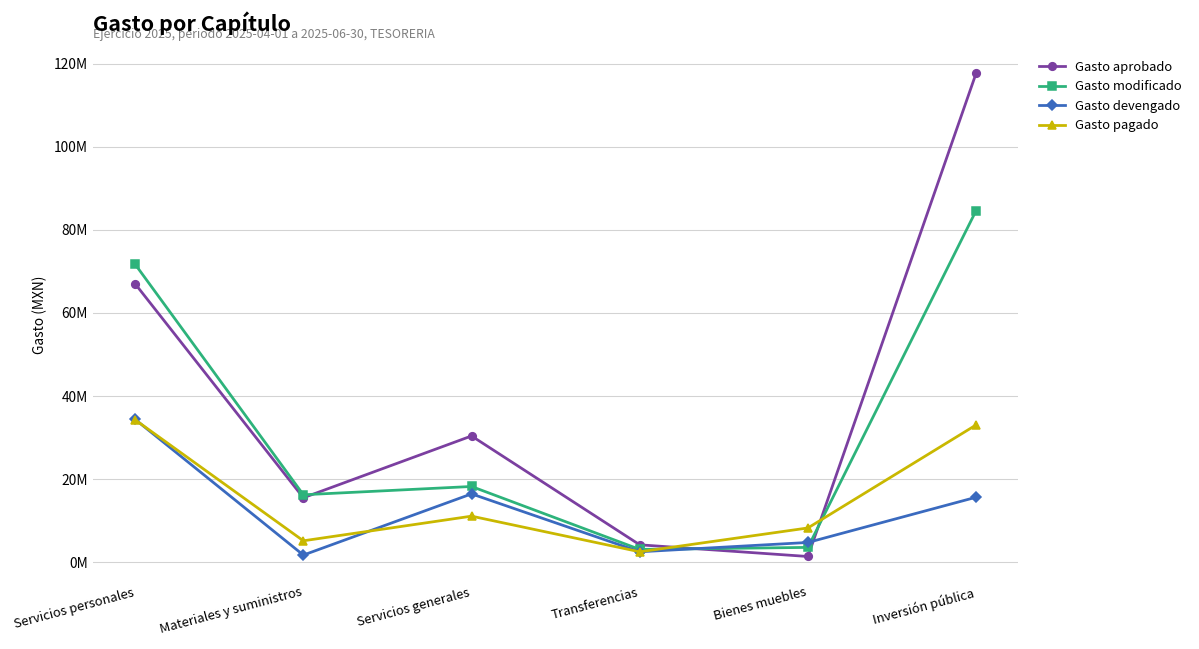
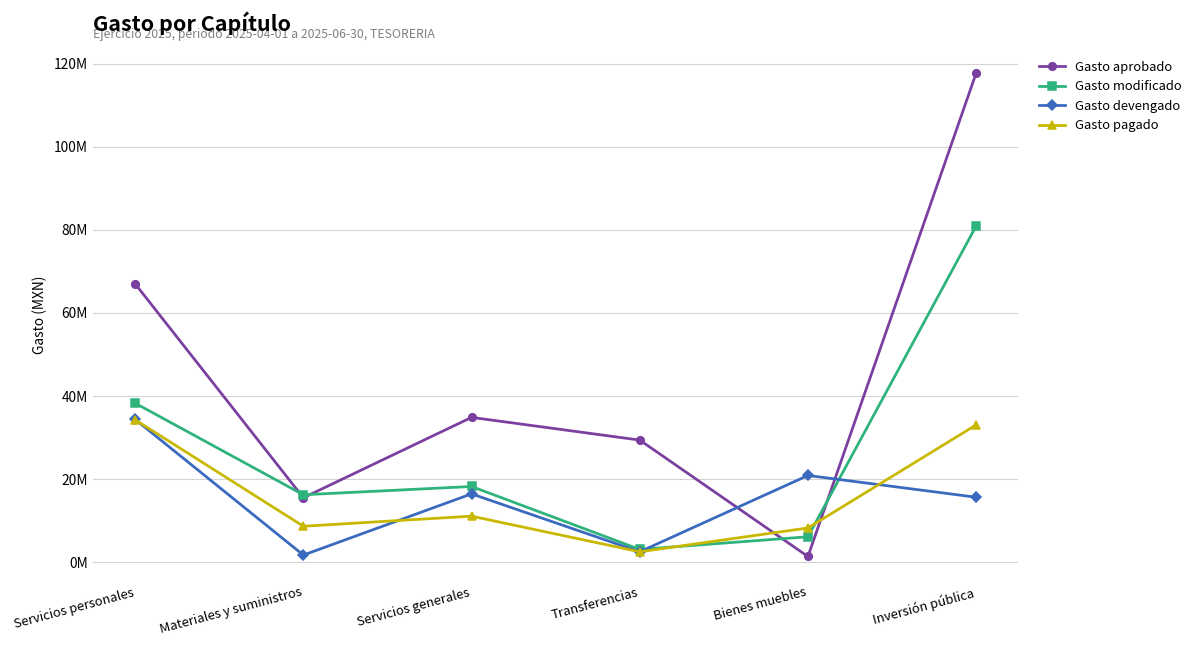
Gasto modificado, Servicios personales: 72000000 -> 38000000
Gasto pagado, Materiales y suministros: 5000000 -> 9000000
Gasto aprobado, Servicios generales: 30000000 -> 35000000
Gasto aprobado, Transferencias: 4000000 -> 29000000
Gasto modificado, Bienes muebles: 4000000 -> 6000000
Gasto devengado, Bienes muebles: 5000000 -> 21000000
Gasto modificado, Inversión pública: 85000000 -> 81000000
